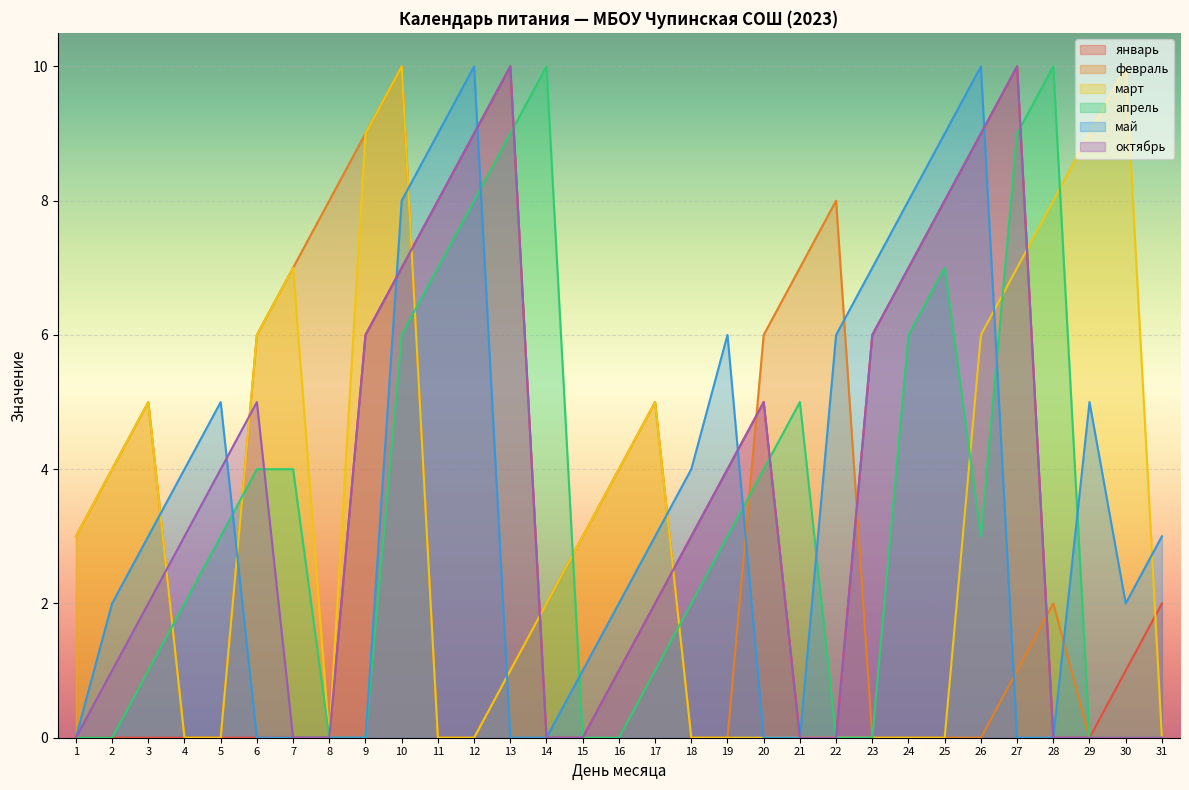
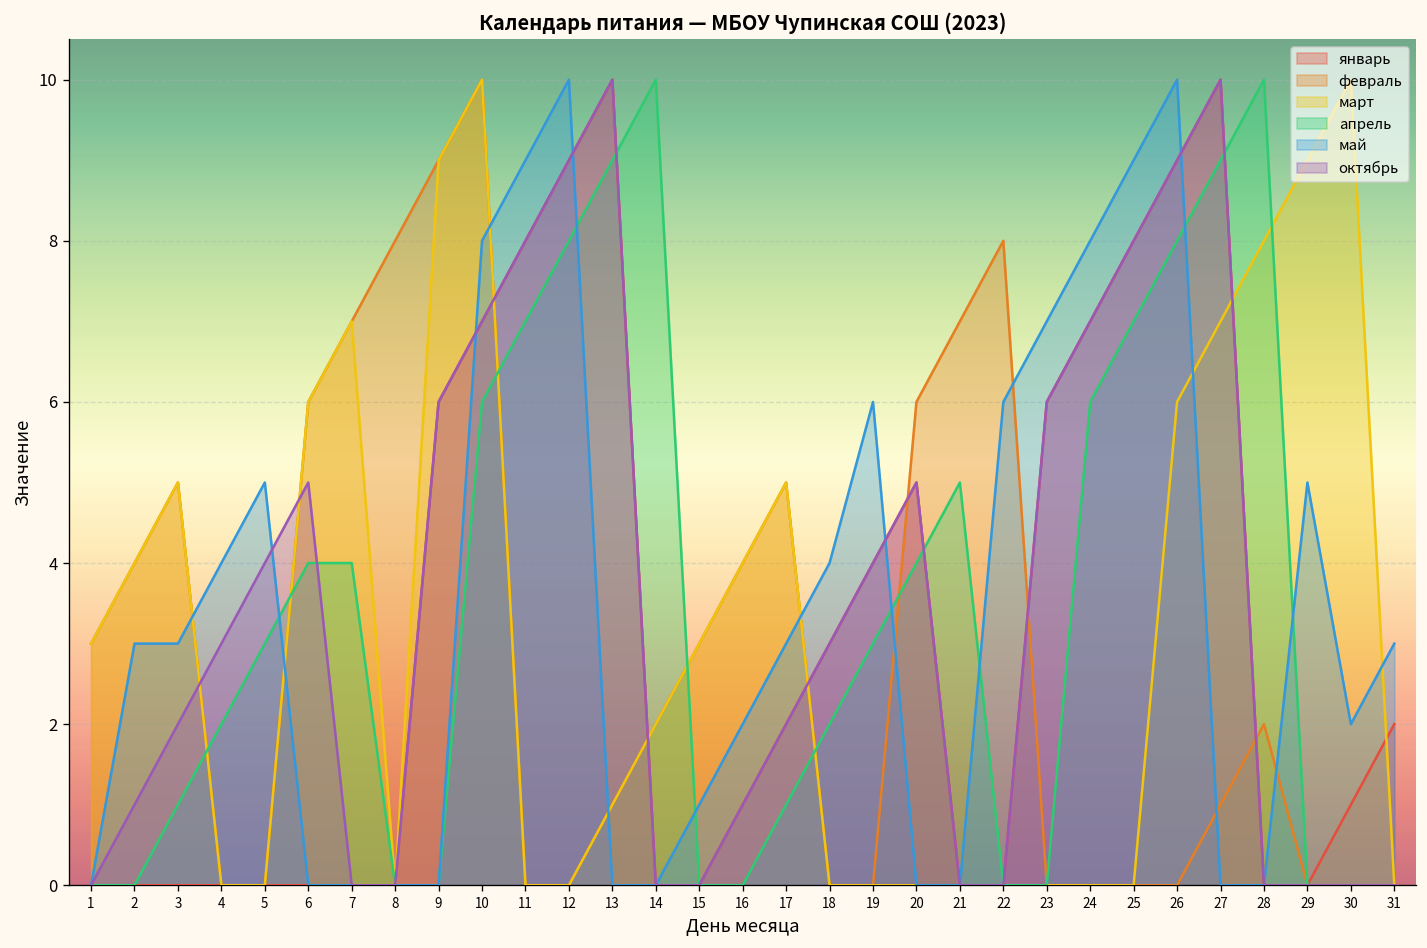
май, 2: 2 -> 3
апрель, 26: 3 -> 8
